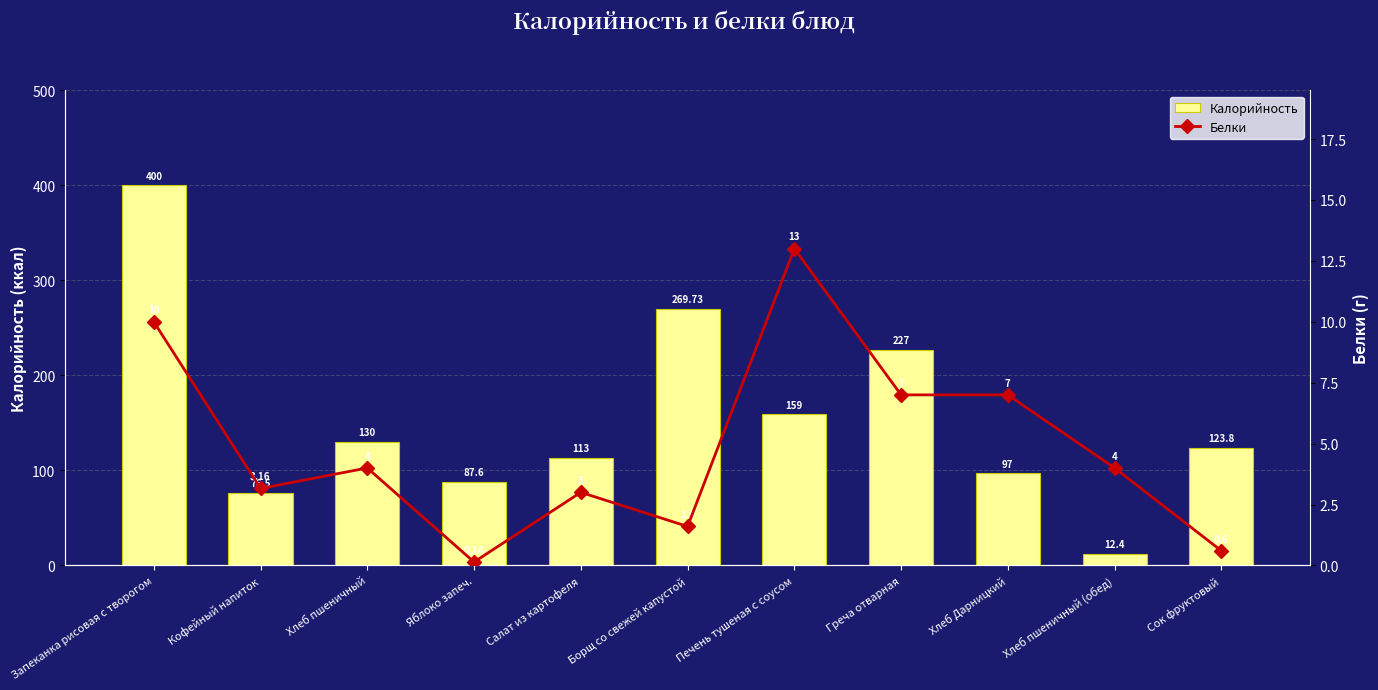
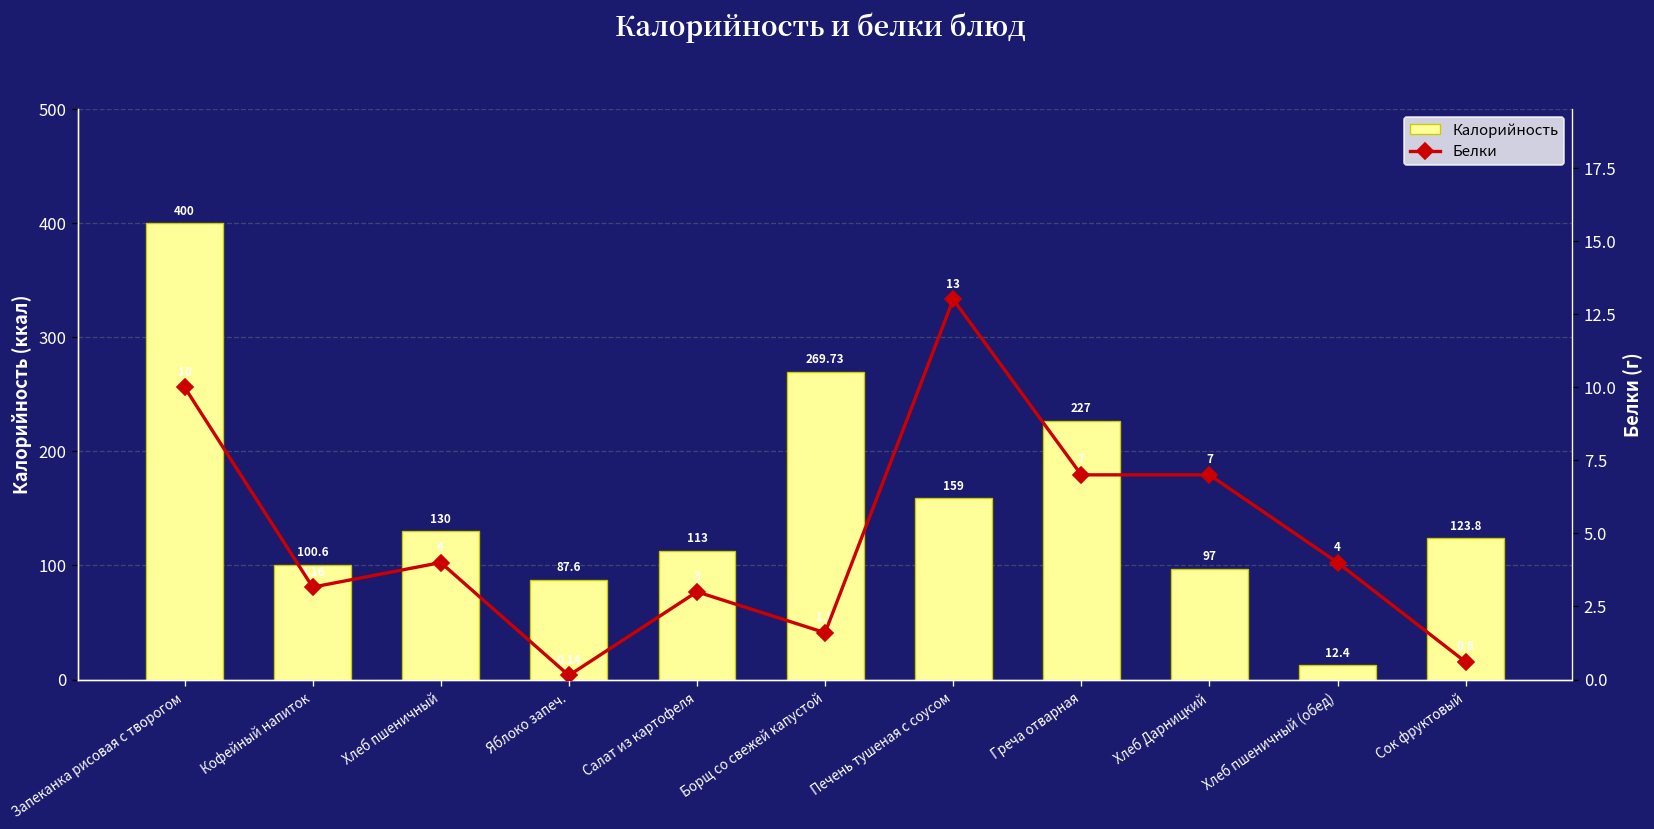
Калорийность, Кофейный напиток: 76.5 -> 100.6
